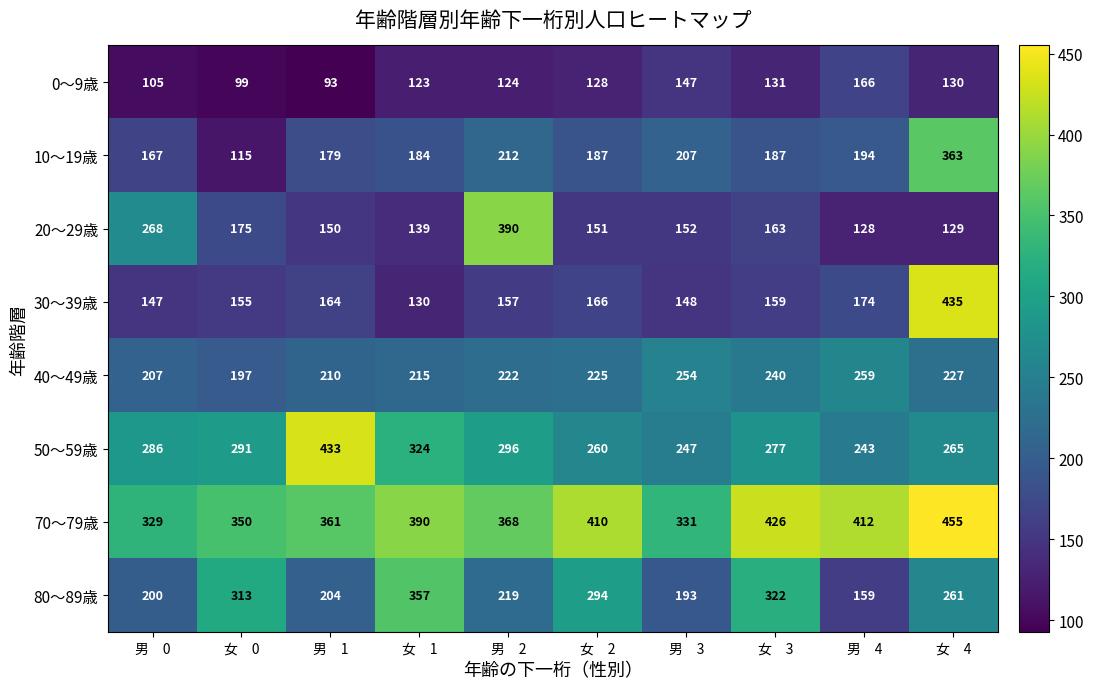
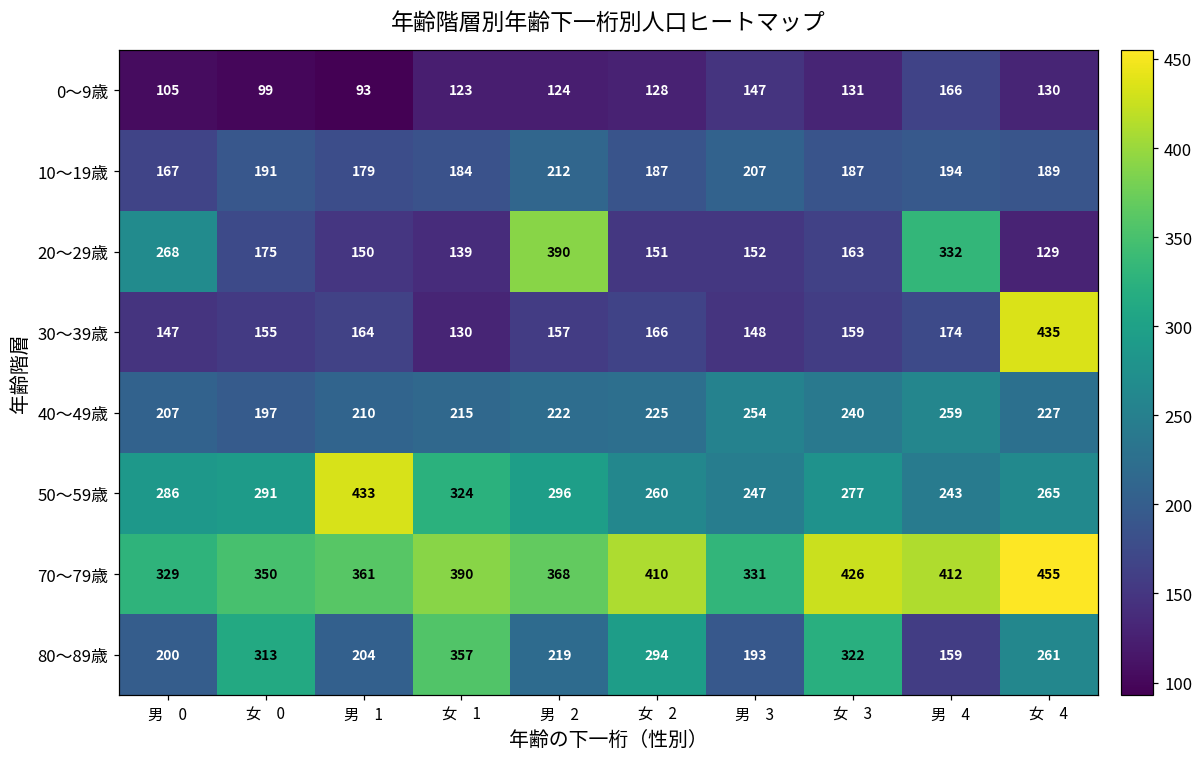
10～19歳, 女 0: 115 -> 191
10～19歳, 女 4: 363 -> 189
20～29歳, 男 4: 128 -> 332
